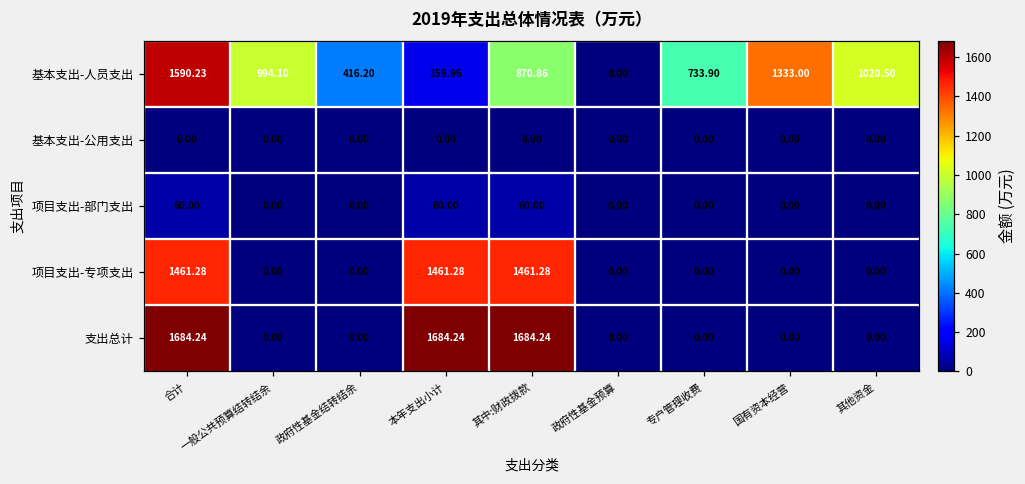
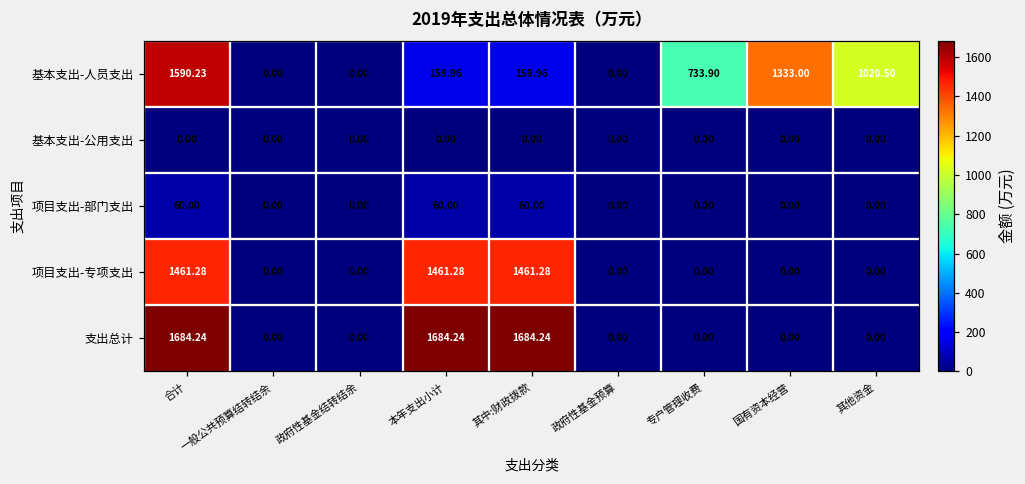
基本支出-人员支出, 一般公共预算结转结余: 994.10 -> 0.00
基本支出-人员支出, 政府性基金结转结余: 416.20 -> 0.00
基本支出-人员支出, 其中:财政拨款: 870.86 -> 159.96
